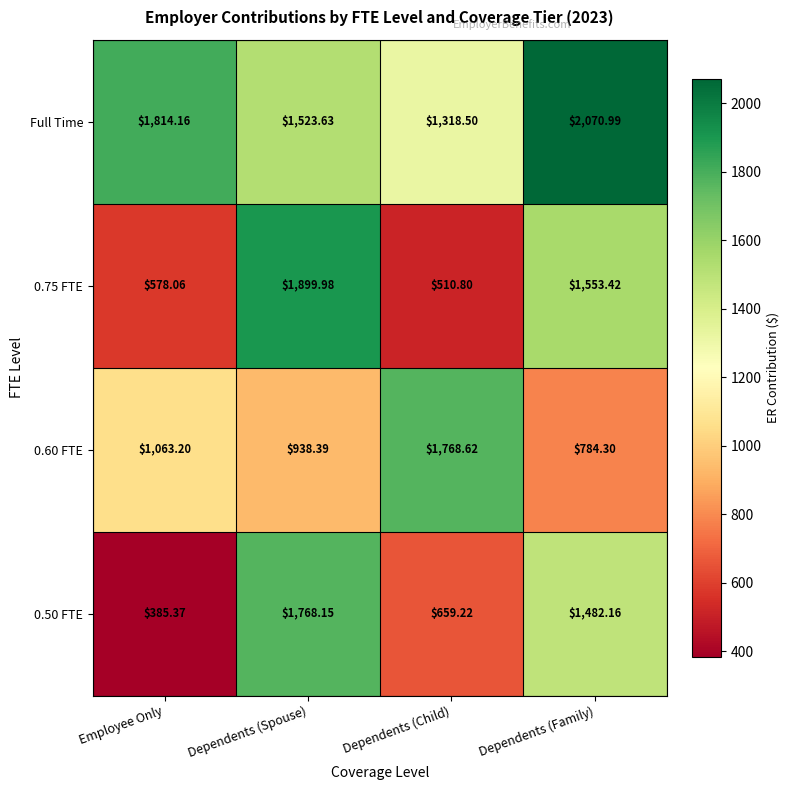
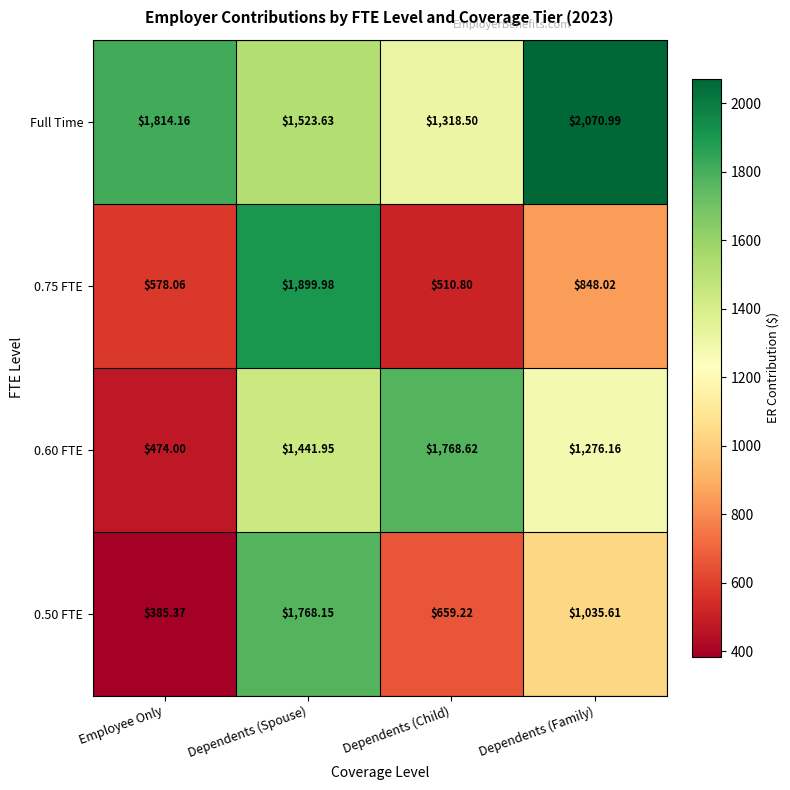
0.75 FTE, Dependents (Family): $1,553.42 -> $848.02
0.60 FTE, Employee Only: $1,063.20 -> $474.00
0.60 FTE, Dependents (Spouse): $938.39 -> $1,441.95
0.60 FTE, Dependents (Family): $784.30 -> $1,276.16
0.50 FTE, Dependents (Family): $1,482.16 -> $1,035.61
